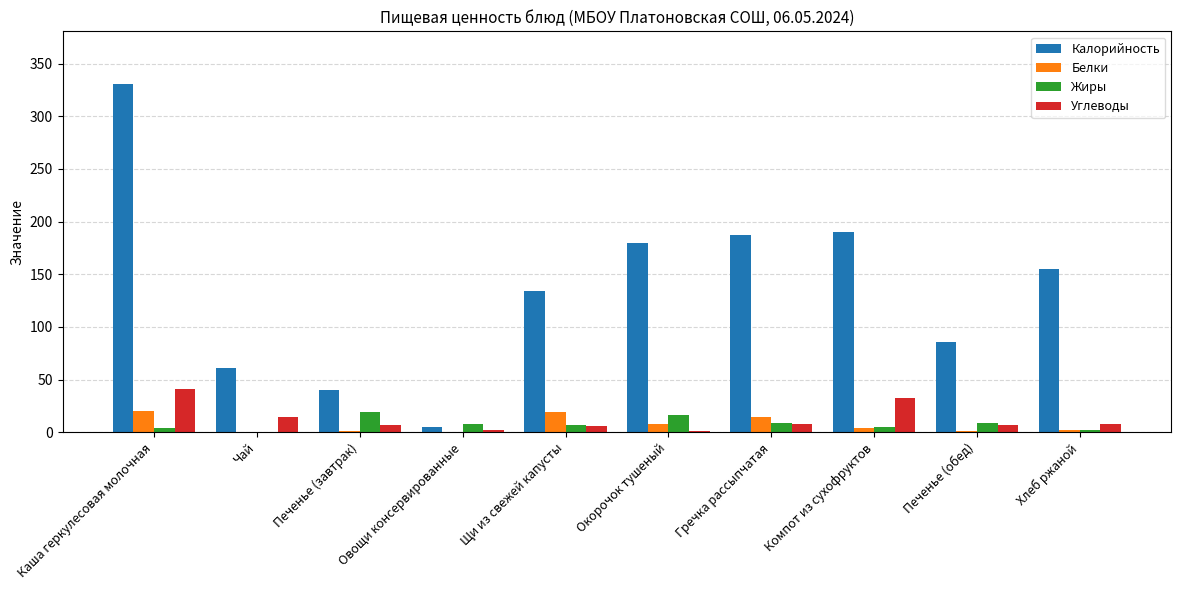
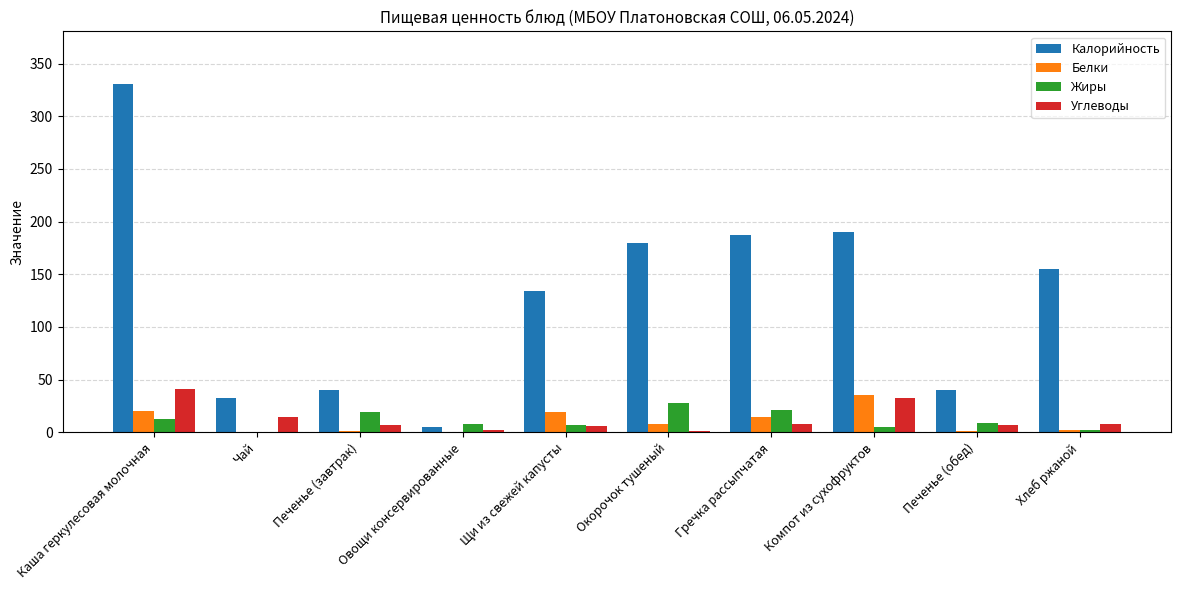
Жиры, Каша геркулесовая молочная: 4 -> 13
Калорийность, Чай: 61 -> 33
Жиры, Окорочок тушеный: 16 -> 28
Жиры, Гречка рассыпчатая: 9 -> 21
Белки, Компот из сухофруктов: 4 -> 36
Калорийность, Печенье (обед): 86 -> 40
